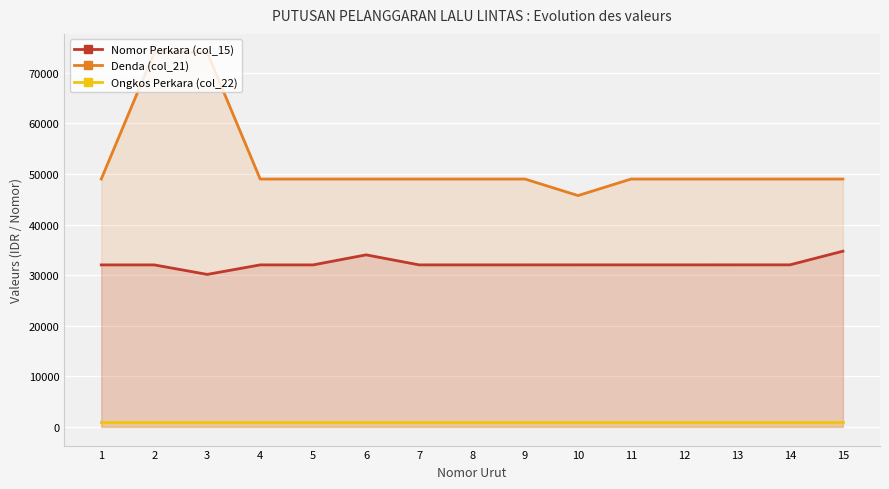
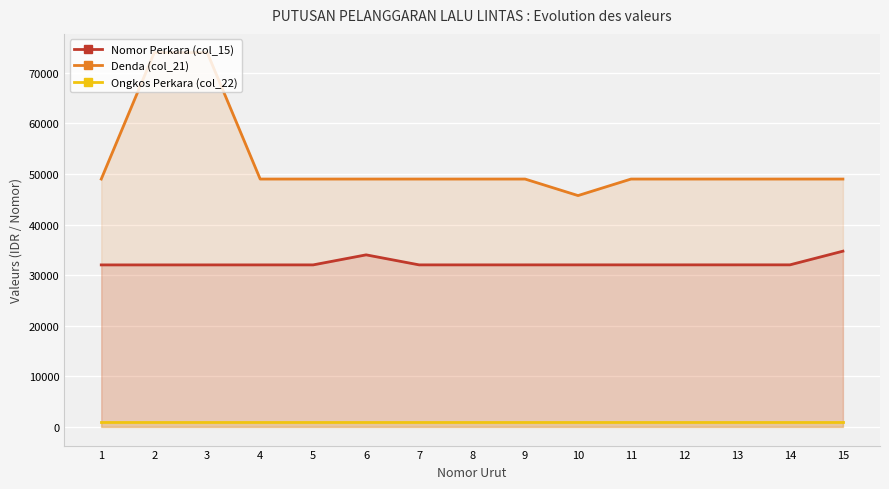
Nomor Perkara (col_15), 3: 30000 -> 32000
